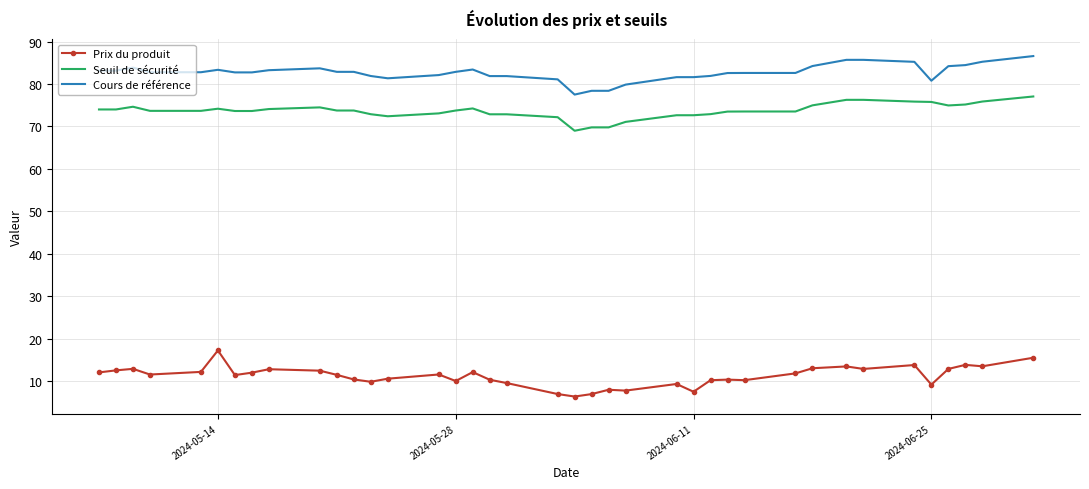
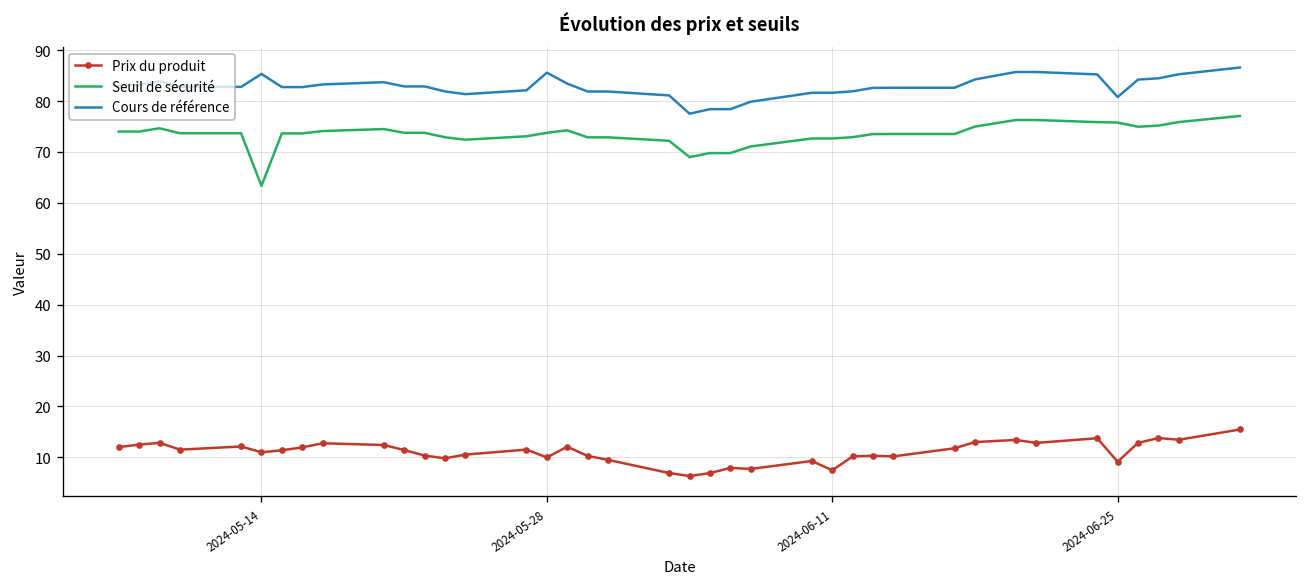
Prix du produit, 2024-05-14: 17 -> 11
Seuil de sécurité, 2024-05-14: 74 -> 63
Cours de référence, 2024-05-14: 83 -> 85
Cours de référence, 2024-05-28: 83 -> 86
